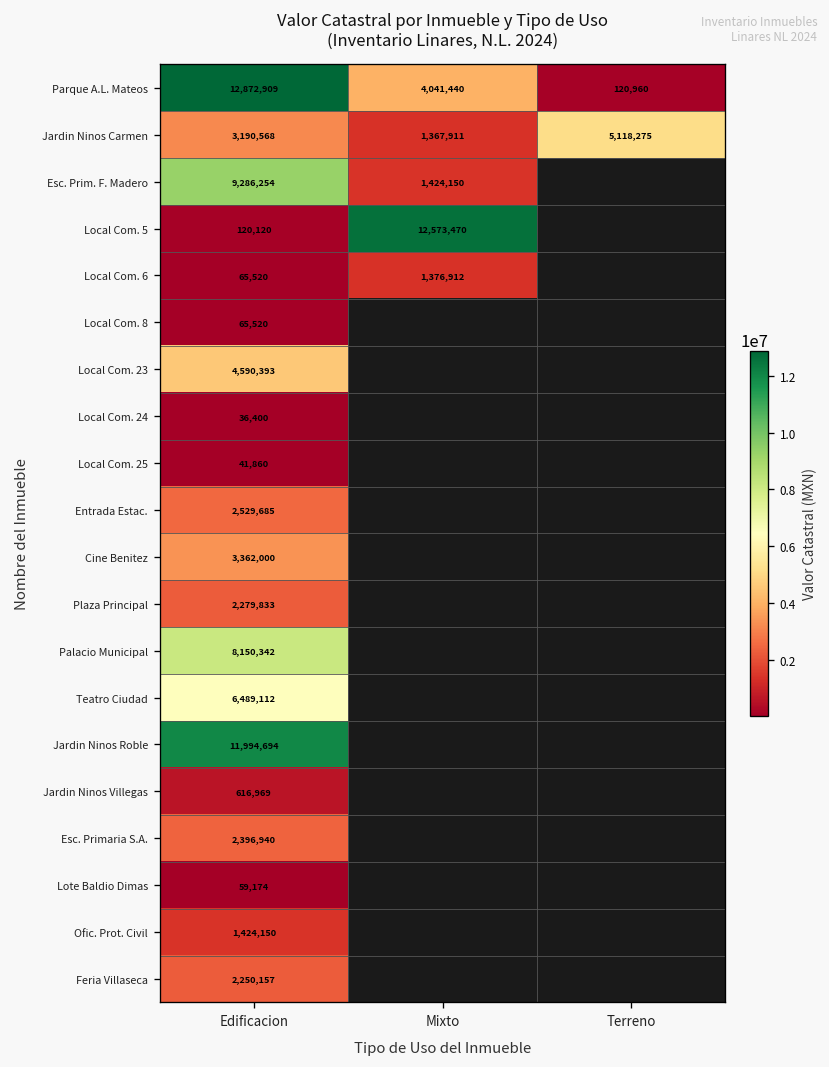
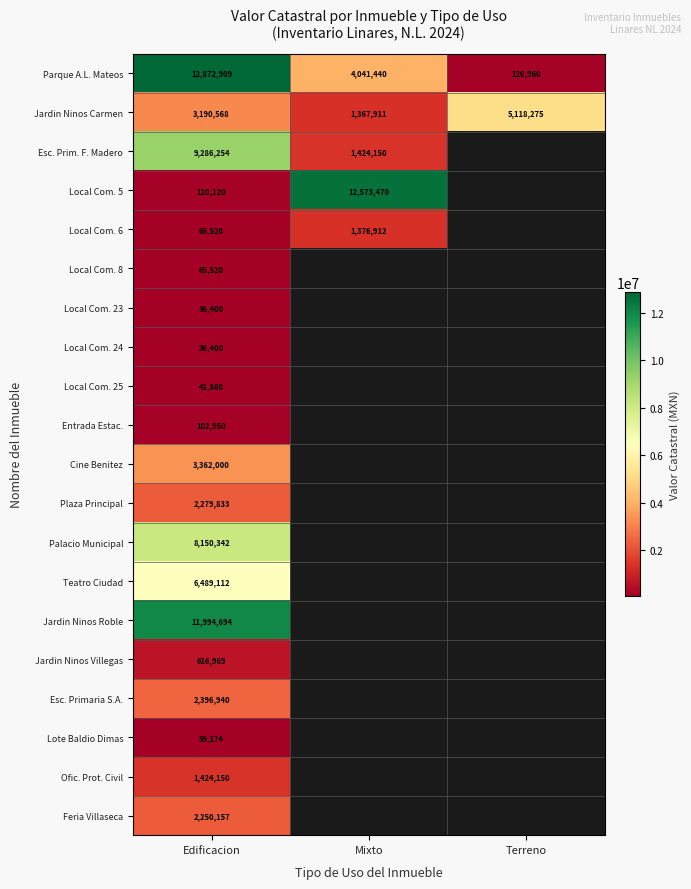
Local Com. 23, Edificacion: 4,590,393 -> 36,400
Entrada Estac., Edificacion: 2,529,685 -> 102,950
